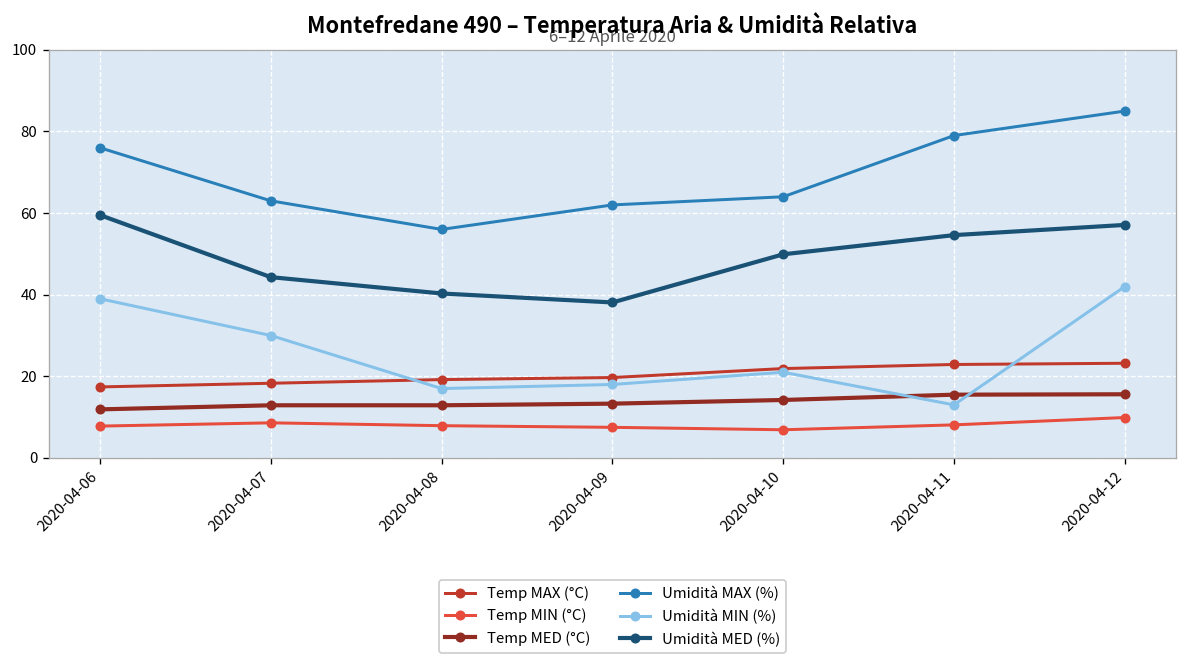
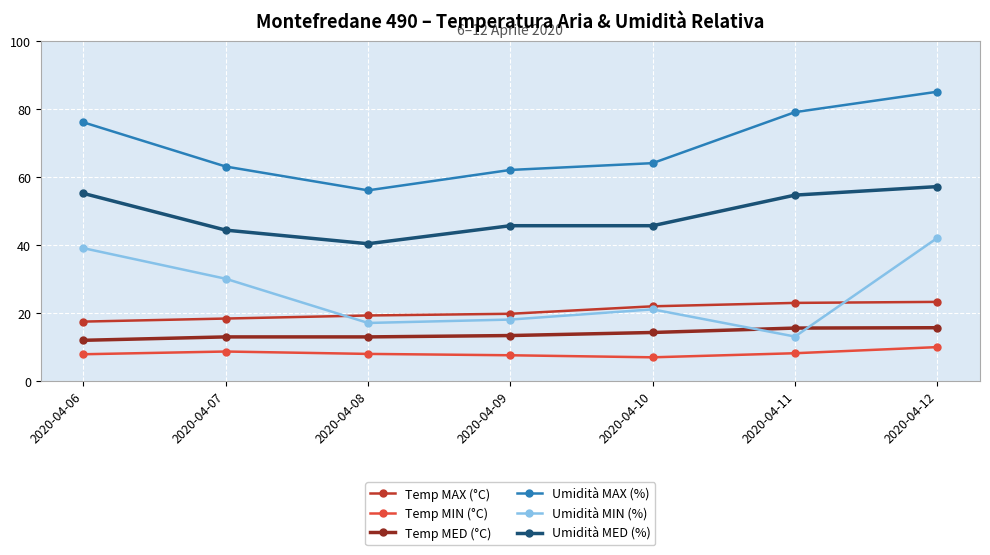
Umidità MED (%), 2020-04-06: 60 -> 55
Umidità MED (%), 2020-04-09: 38 -> 46
Umidità MED (%), 2020-04-10: 50 -> 46
